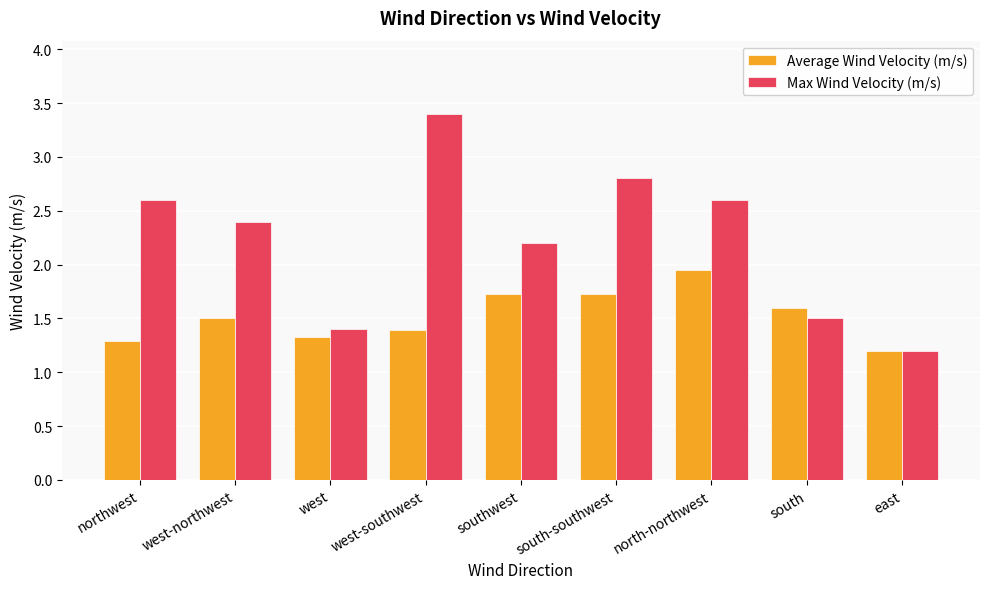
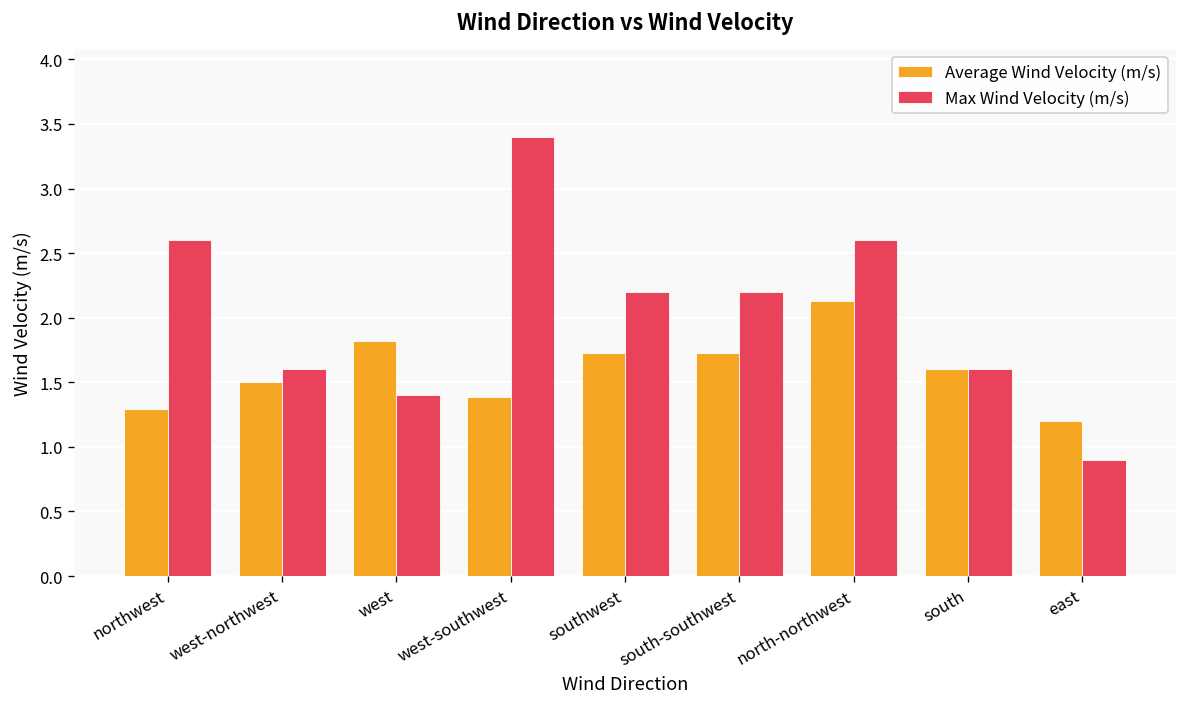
Max Wind Velocity (m/s), west-northwest: 2.4 -> 1.6
Average Wind Velocity (m/s), west: 1.33 -> 1.82
Max Wind Velocity (m/s), south-southwest: 2.8 -> 2.2
Average Wind Velocity (m/s), north-northwest: 1.95 -> 2.13
Max Wind Velocity (m/s), south: 1.5 -> 1.6
Max Wind Velocity (m/s), east: 1.2 -> 0.9
